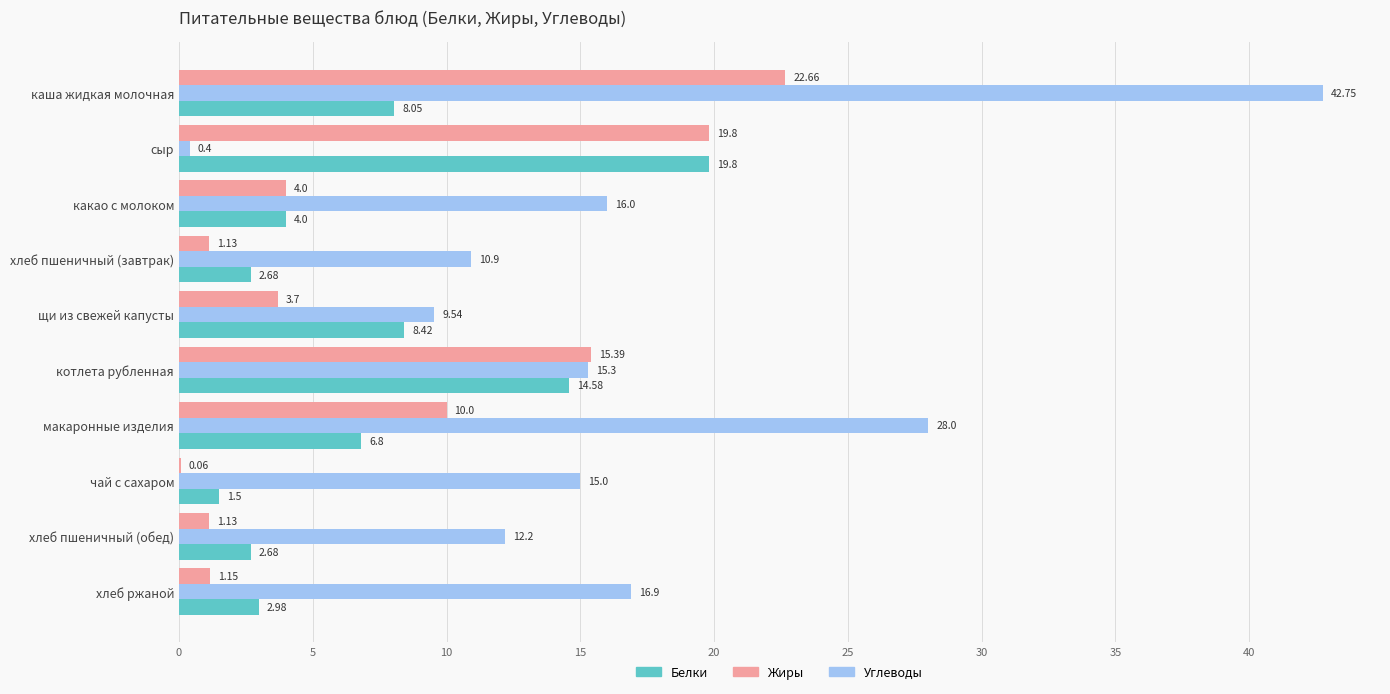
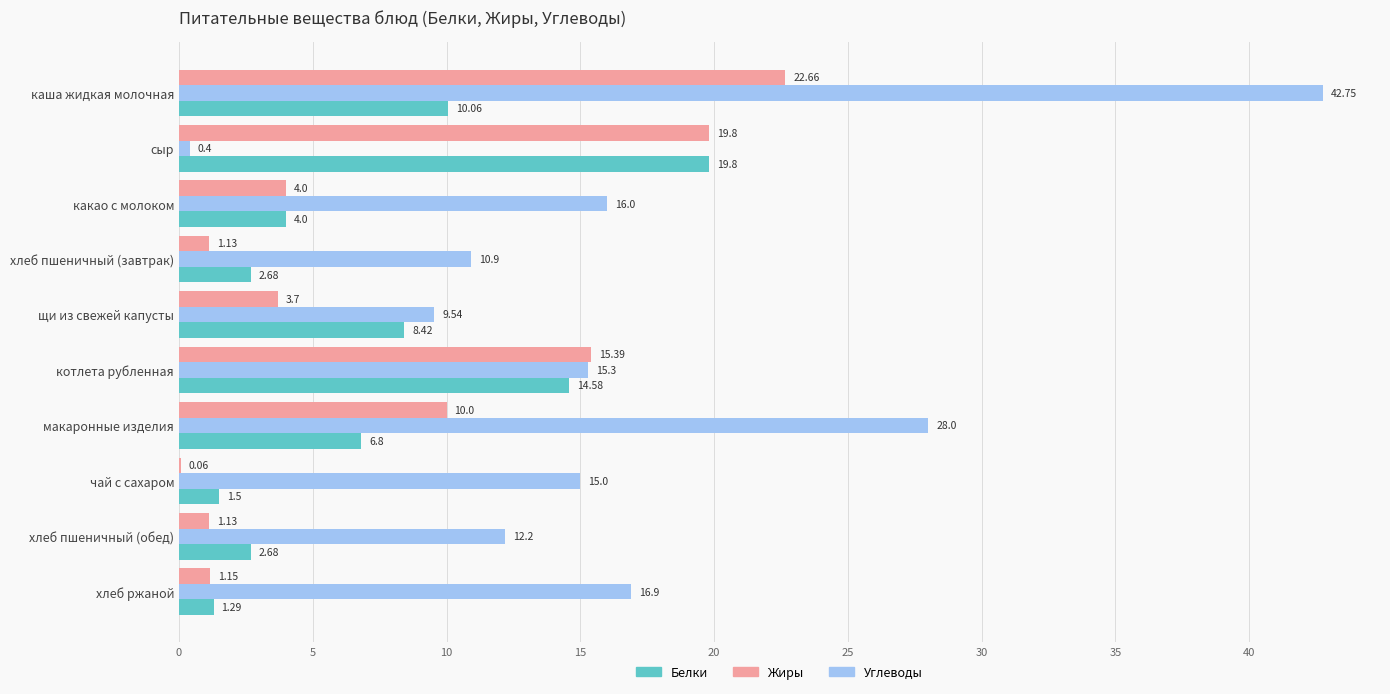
Белки, каша жидкая молочная: 8.05 -> 10.06
Белки, хлеб ржаной: 2.98 -> 1.29
